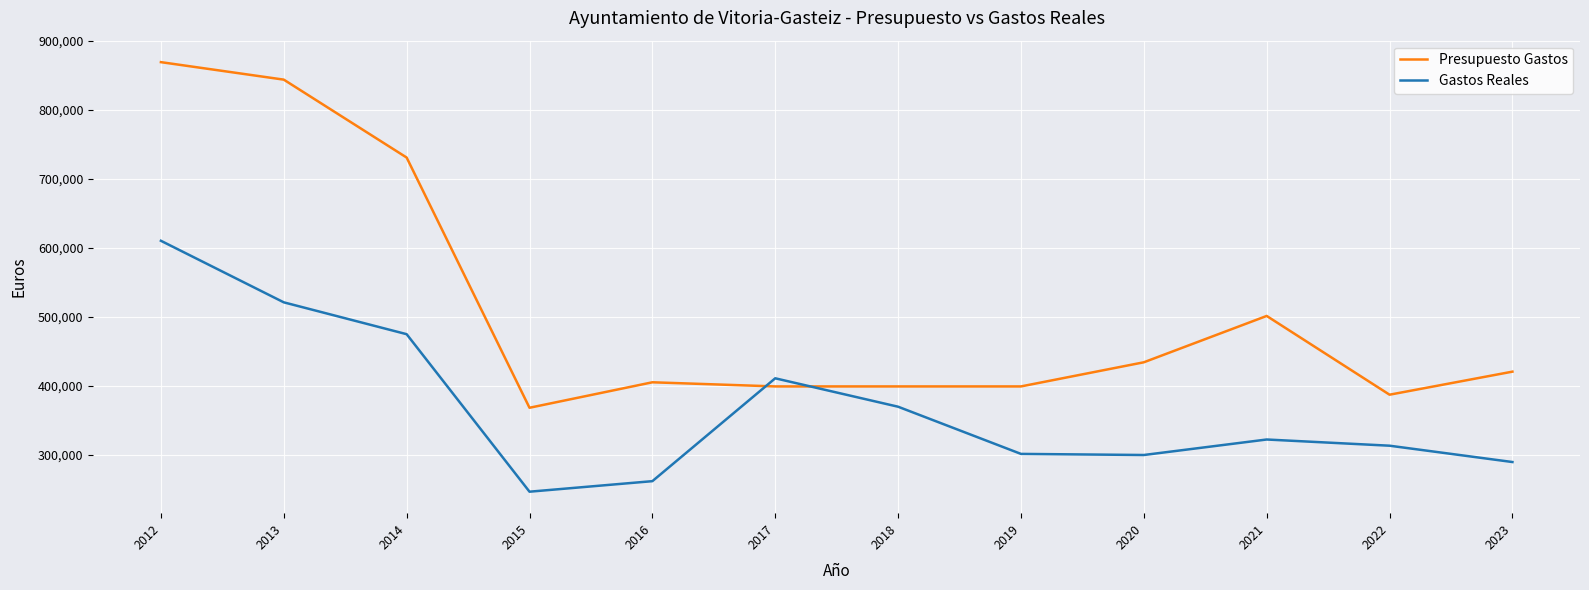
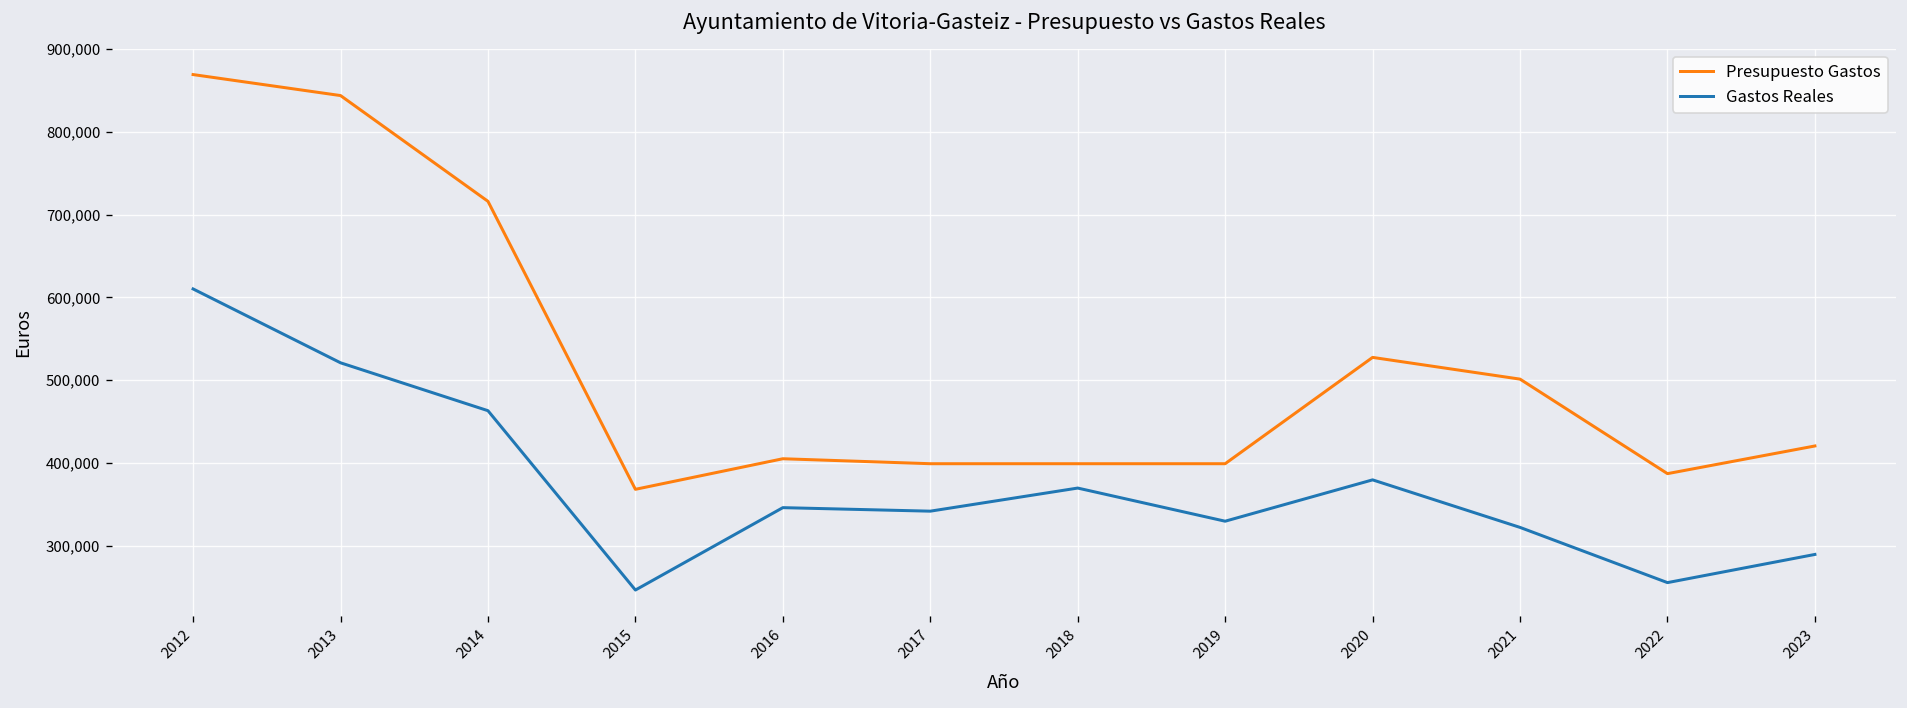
Presupuesto Gastos, 2014: 730,000 -> 720,000
Gastos Reales, 2014: 470,000 -> 460,000
Gastos Reales, 2016: 260,000 -> 350,000
Gastos Reales, 2017: 410,000 -> 340,000
Gastos Reales, 2019: 300,000 -> 330,000
Presupuesto Gastos, 2020: 430,000 -> 530,000
Gastos Reales, 2020: 300,000 -> 380,000
Gastos Reales, 2022: 310,000 -> 260,000
